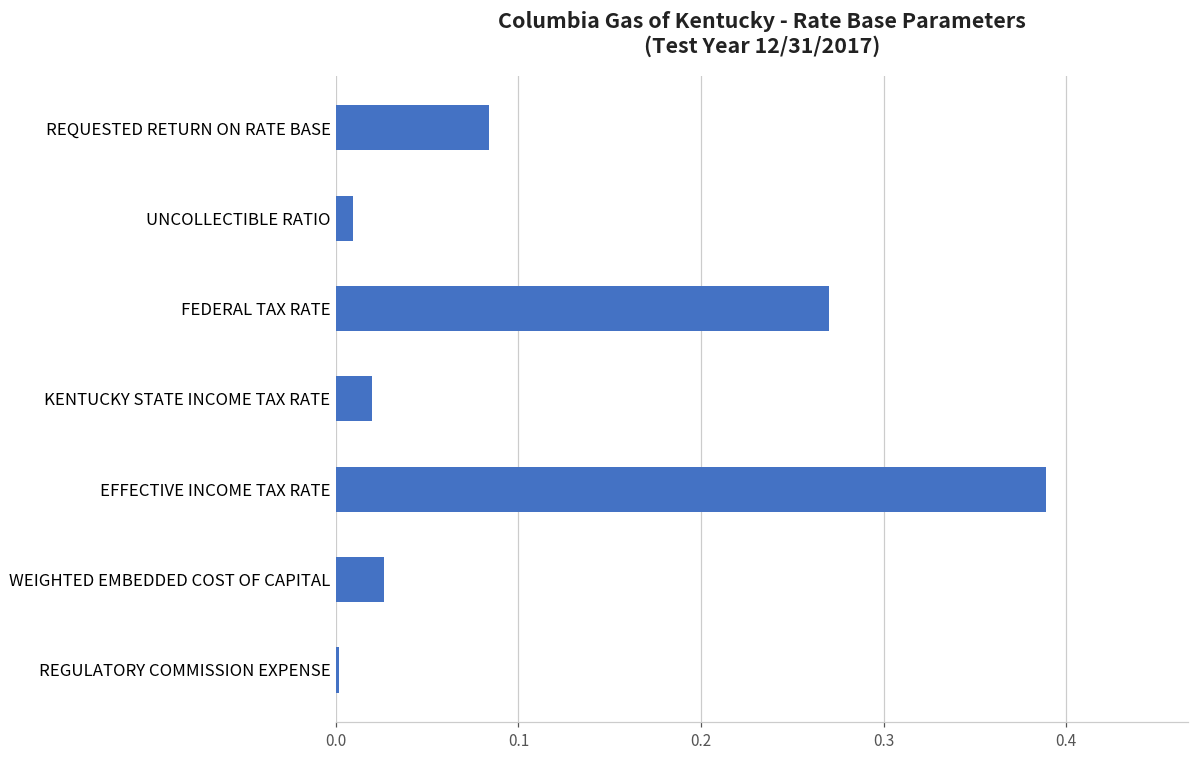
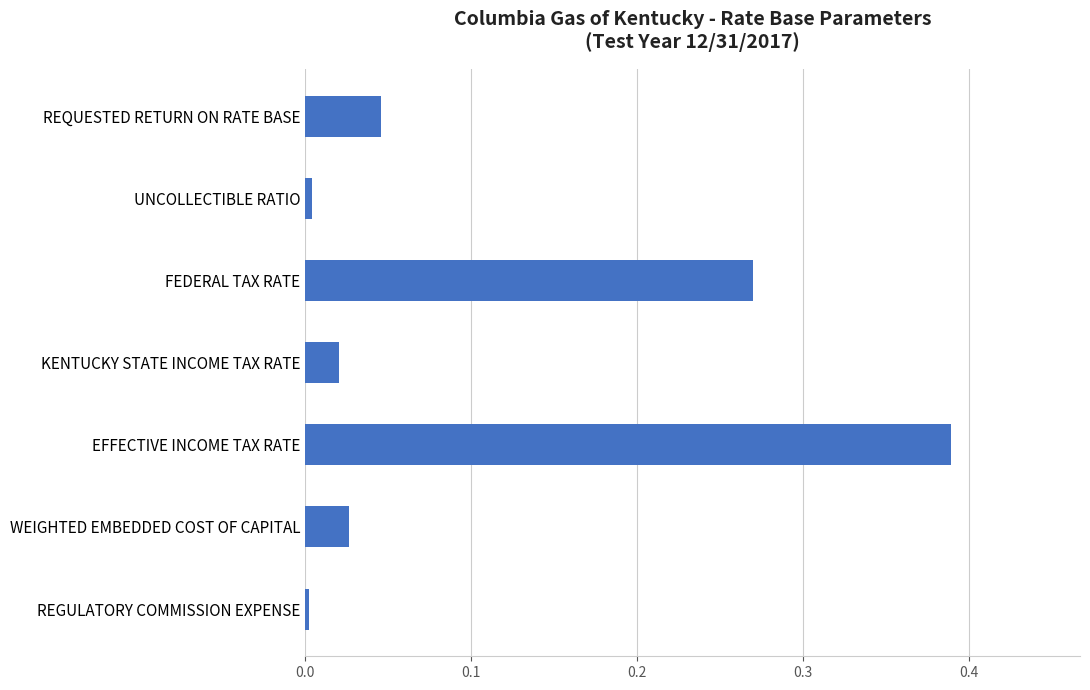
REQUESTED RETURN ON RATE BASE: 0.084 -> 0.046
UNCOLLECTIBLE RATIO: 0.009 -> 0.004
